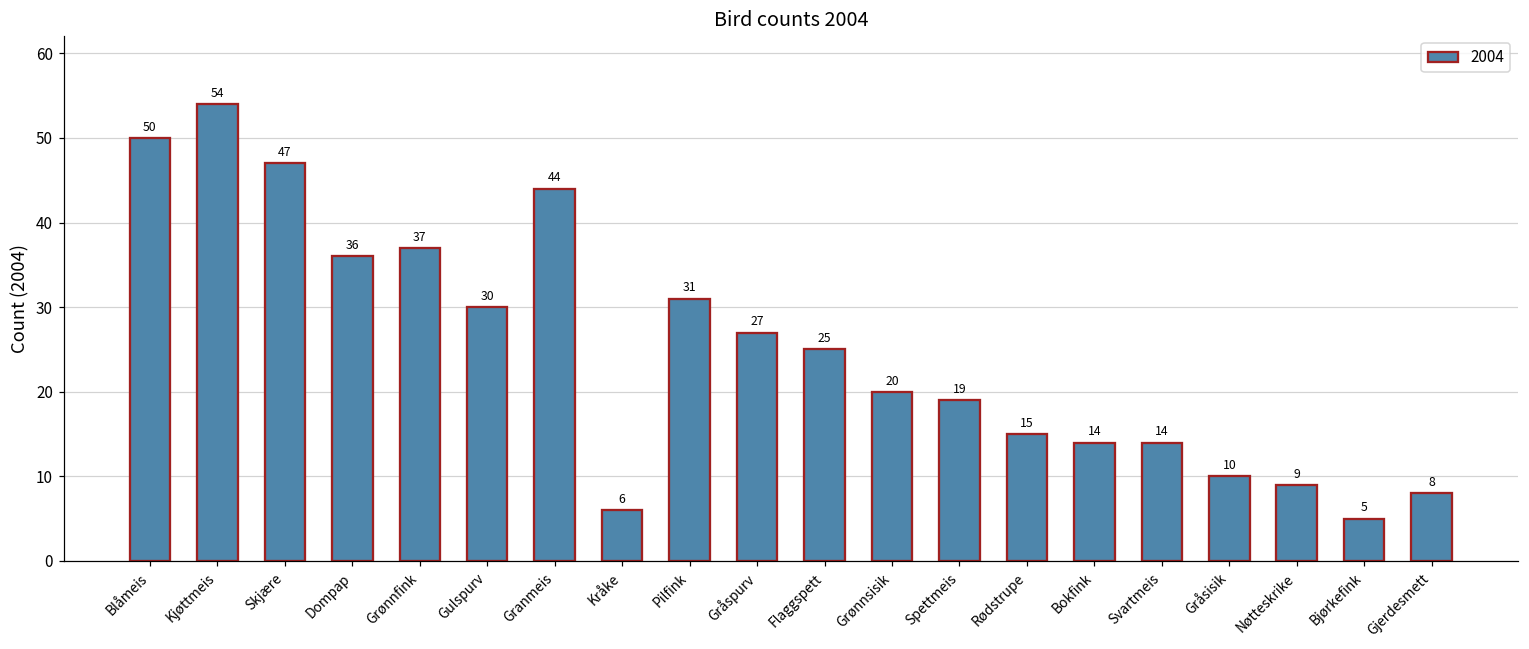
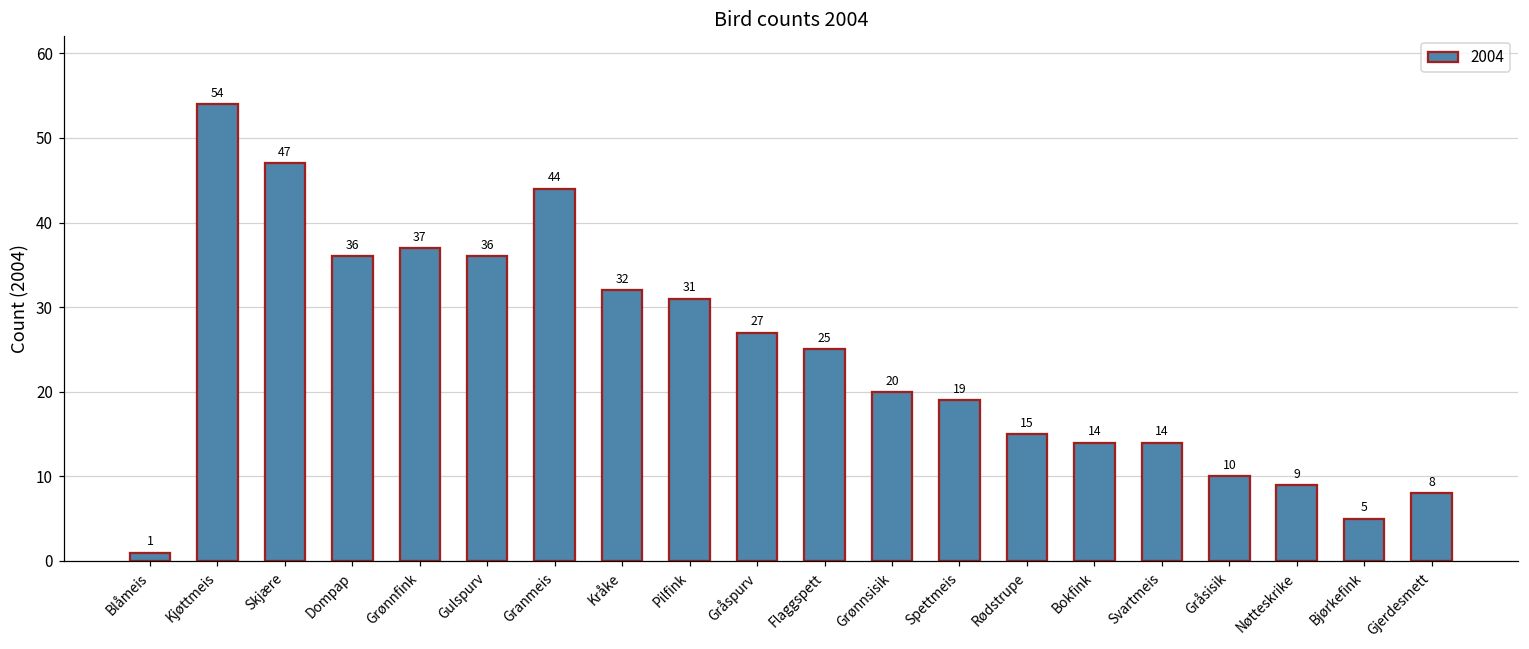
Blåmeis: 50 -> 1
Gulspurv: 30 -> 36
Kråke: 6 -> 32
